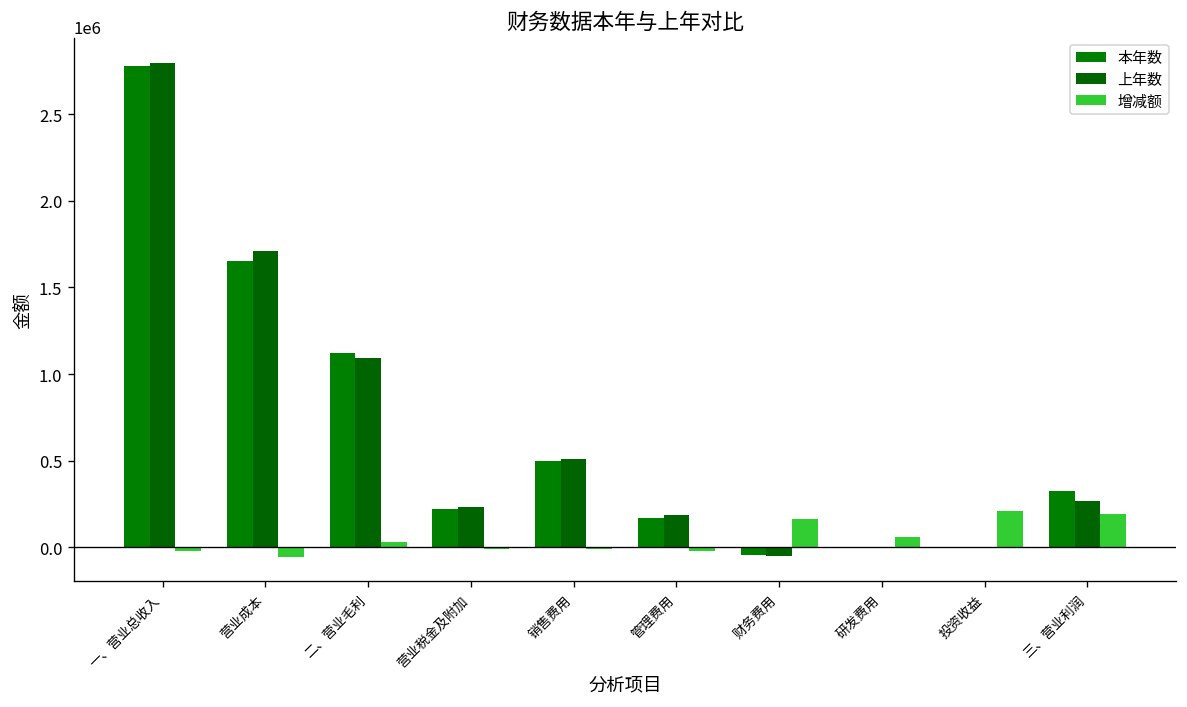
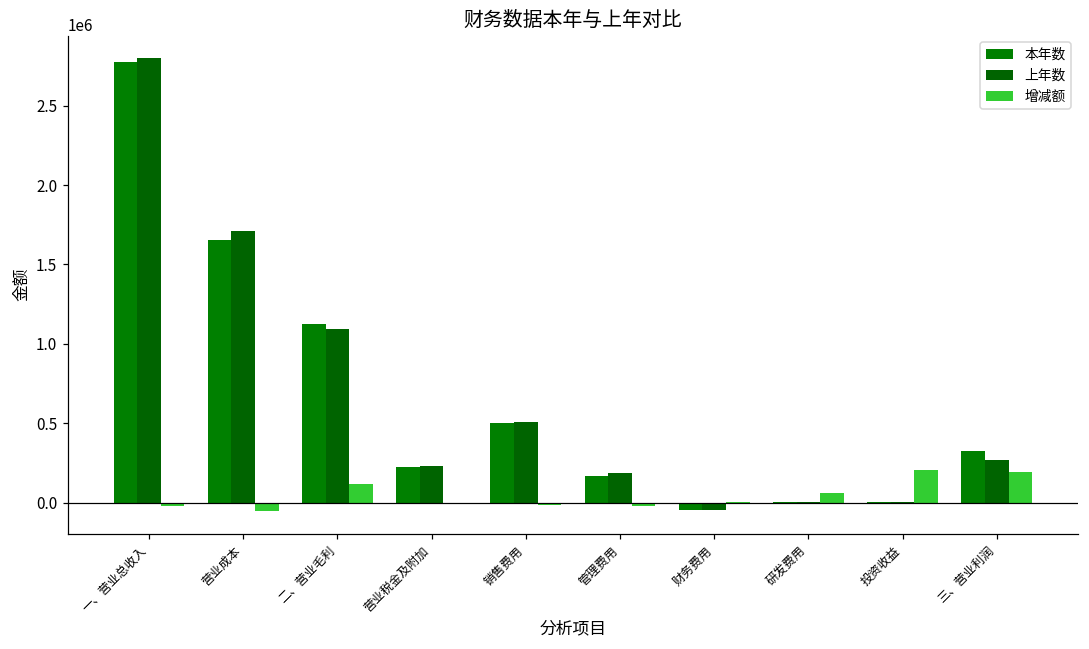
增减额, 二、营业毛利: 30000 -> 110000
增减额, 财务费用: 170000 -> 0
